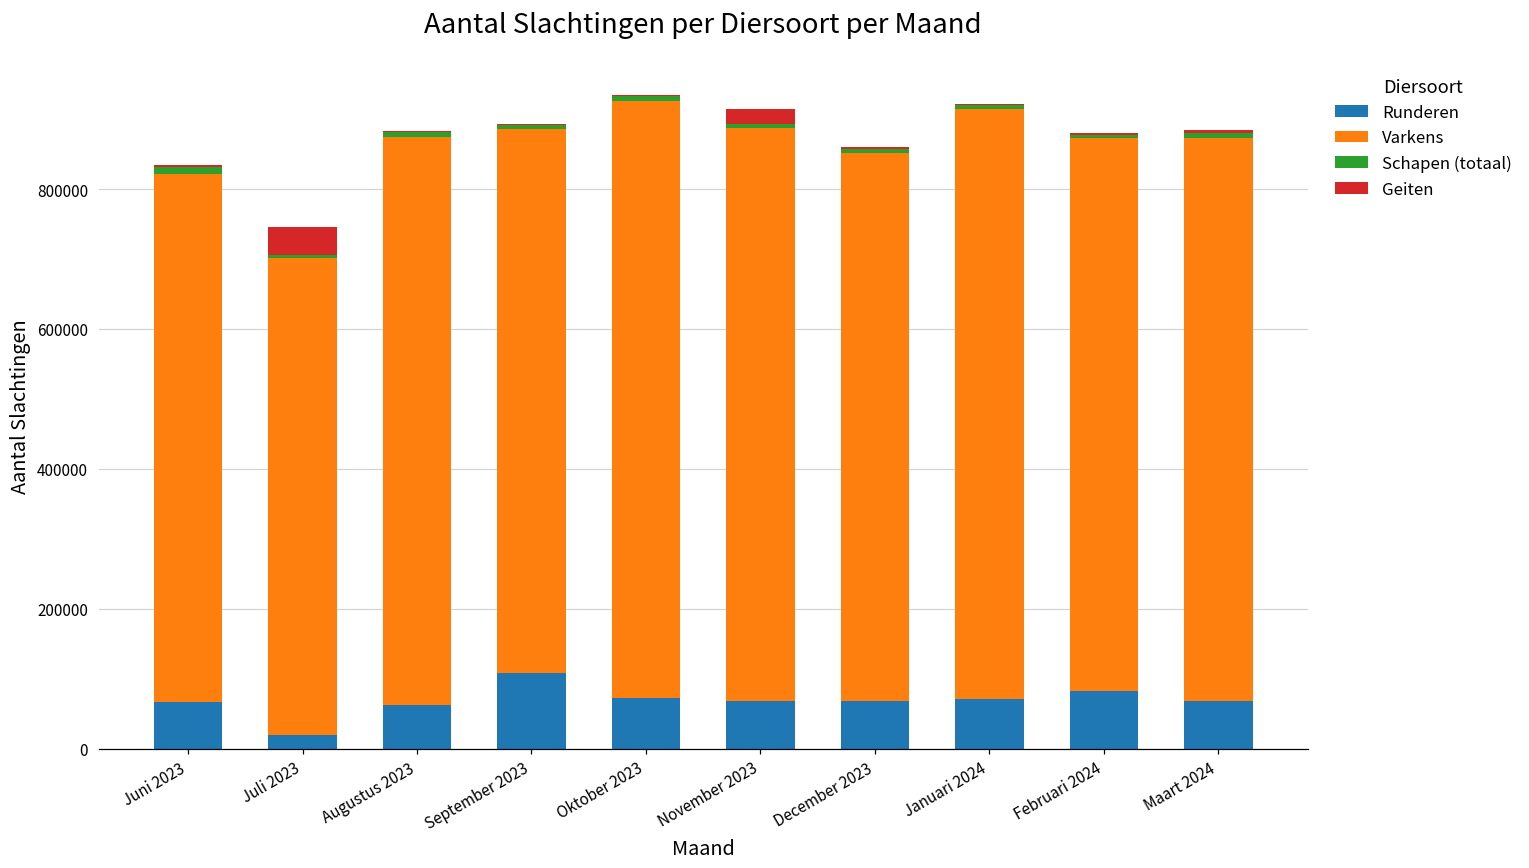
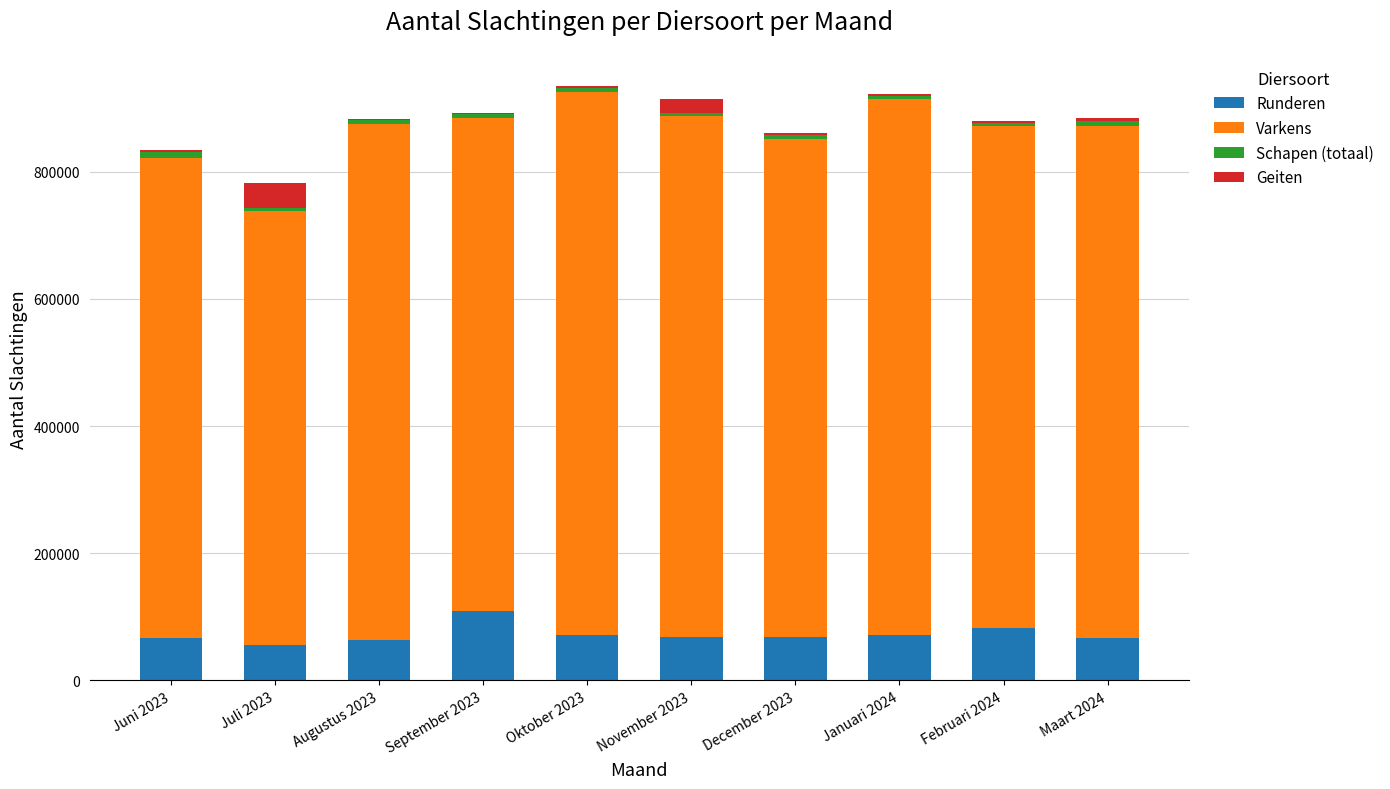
Runderen, Juli 2023: 20000 -> 60000
